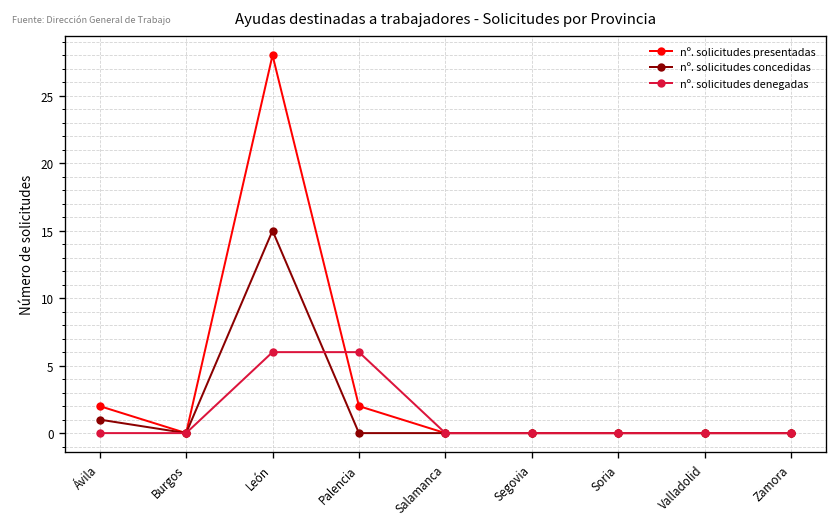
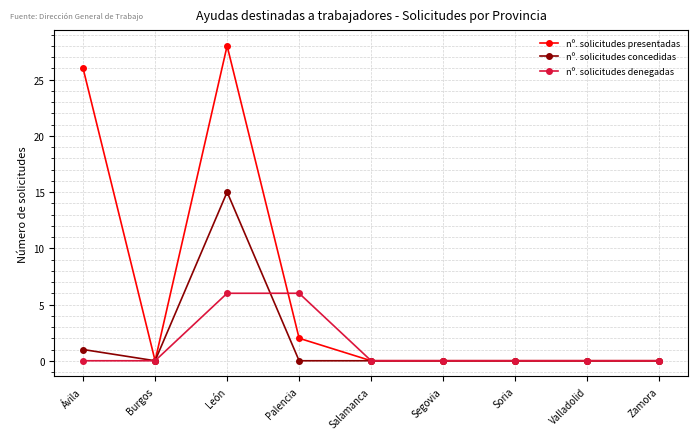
nº. solicitudes presentadas, Ávila: 2 -> 26
